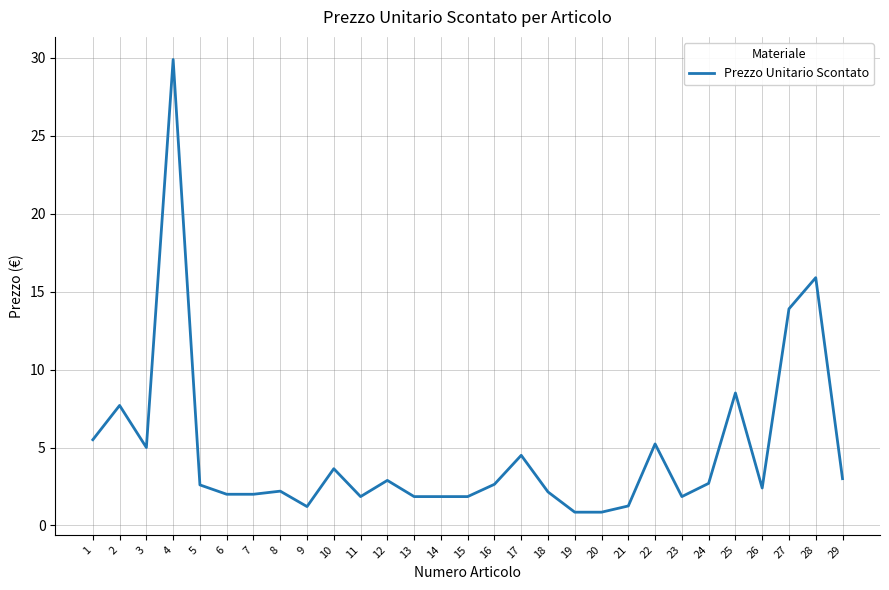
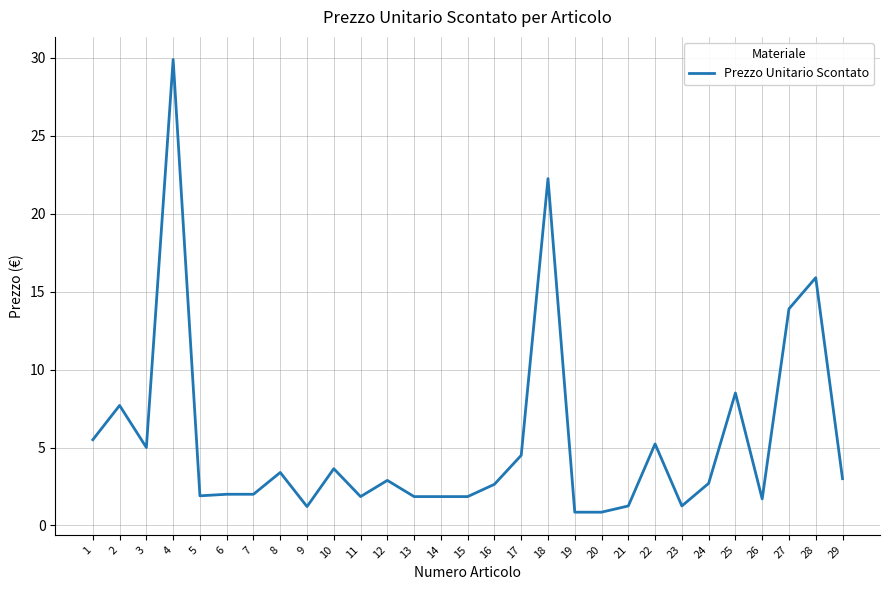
5: 2.6 -> 1.9
8: 2.2 -> 3.4
18: 2.2 -> 22.3
23: 1.9 -> 1.3
26: 2.4 -> 1.7
